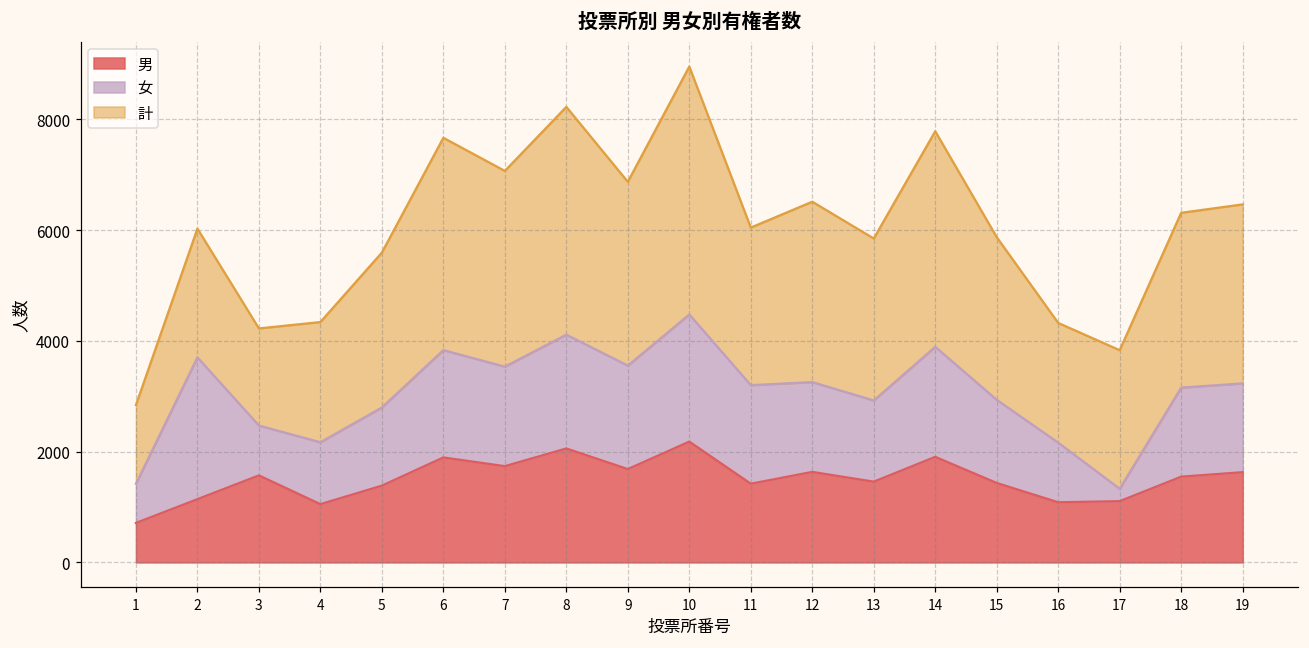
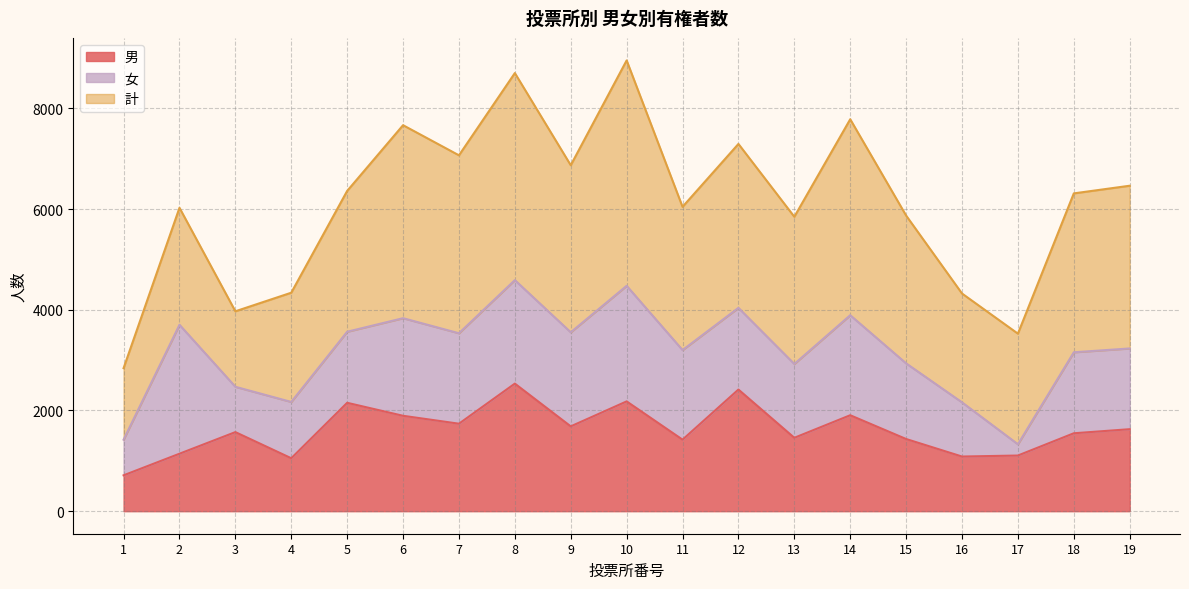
計, 3: 1800 -> 1500
男, 5: 1400 -> 2200
男, 8: 2100 -> 2500
男, 12: 1600 -> 2400
計, 17: 2500 -> 2200
